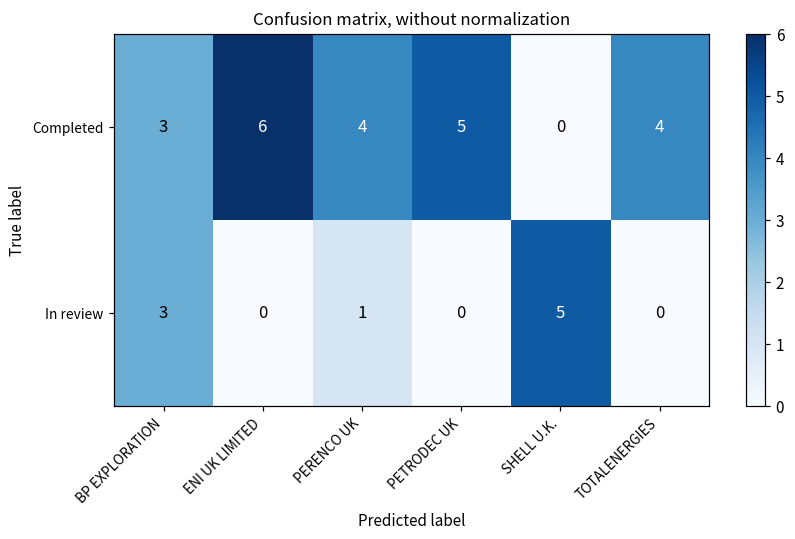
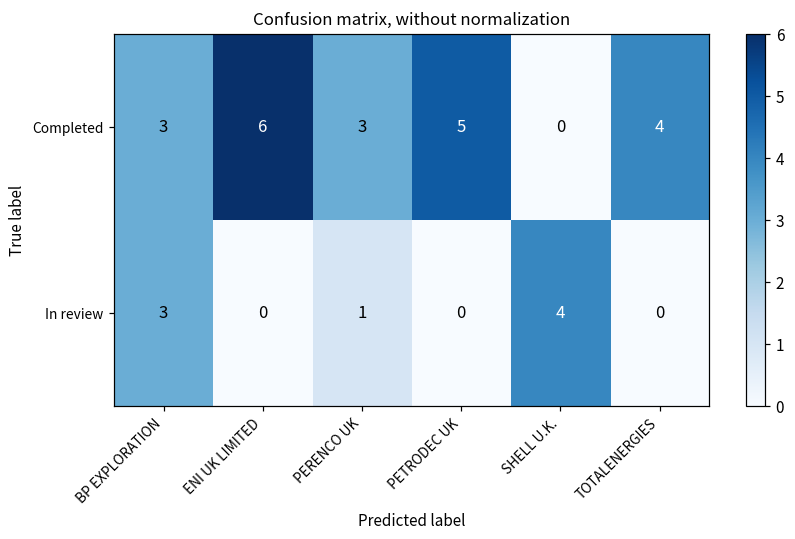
Completed, PERENCO UK: 4 -> 3
In review, SHELL U.K.: 5 -> 4
